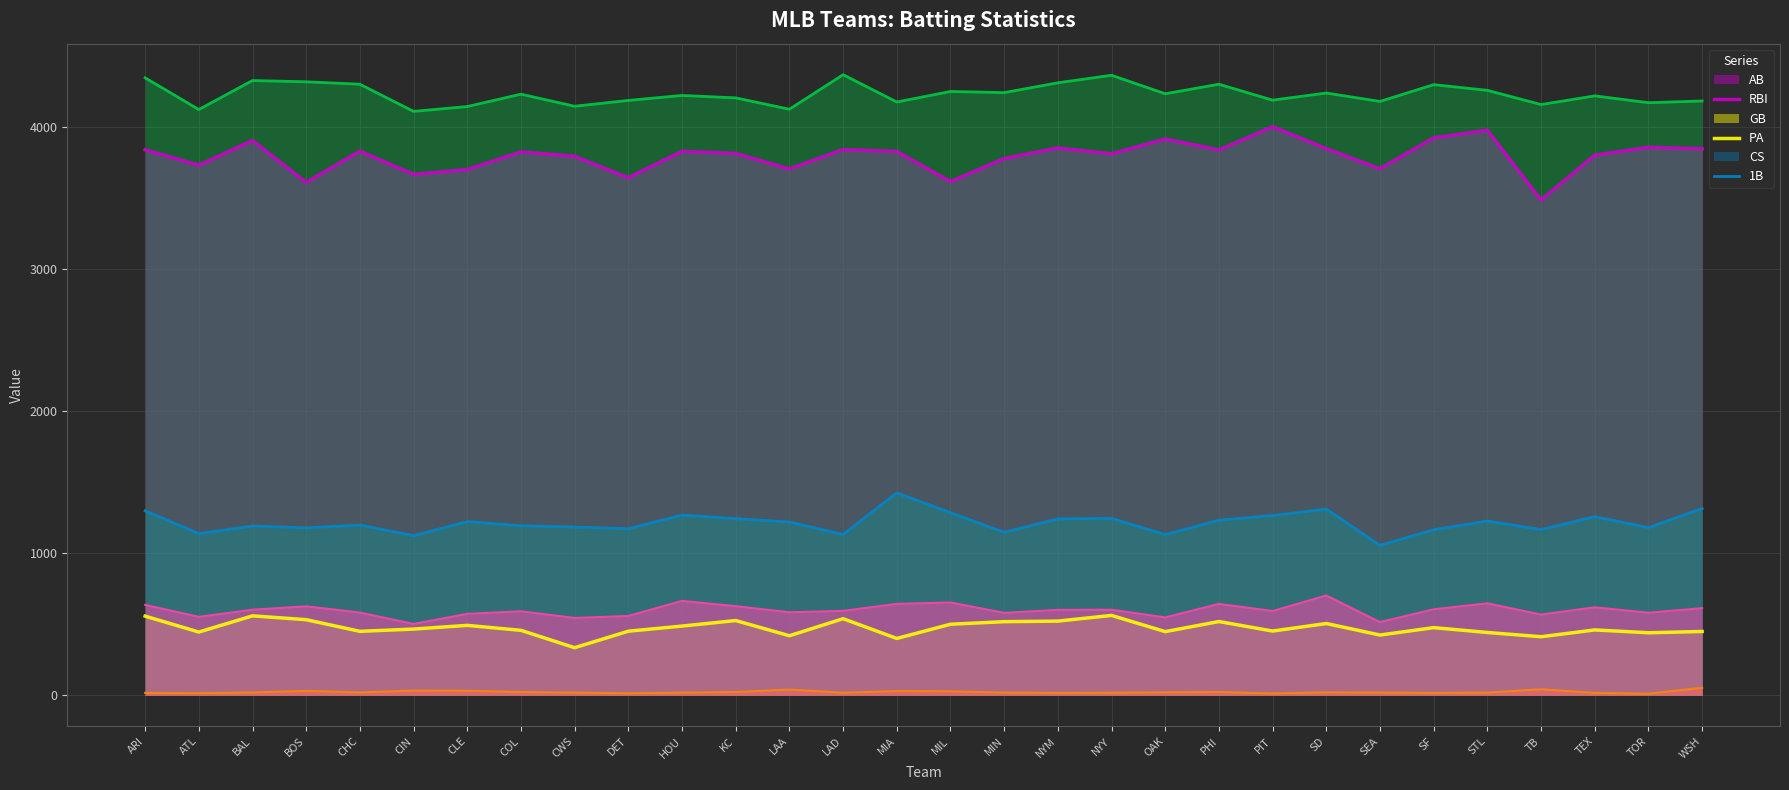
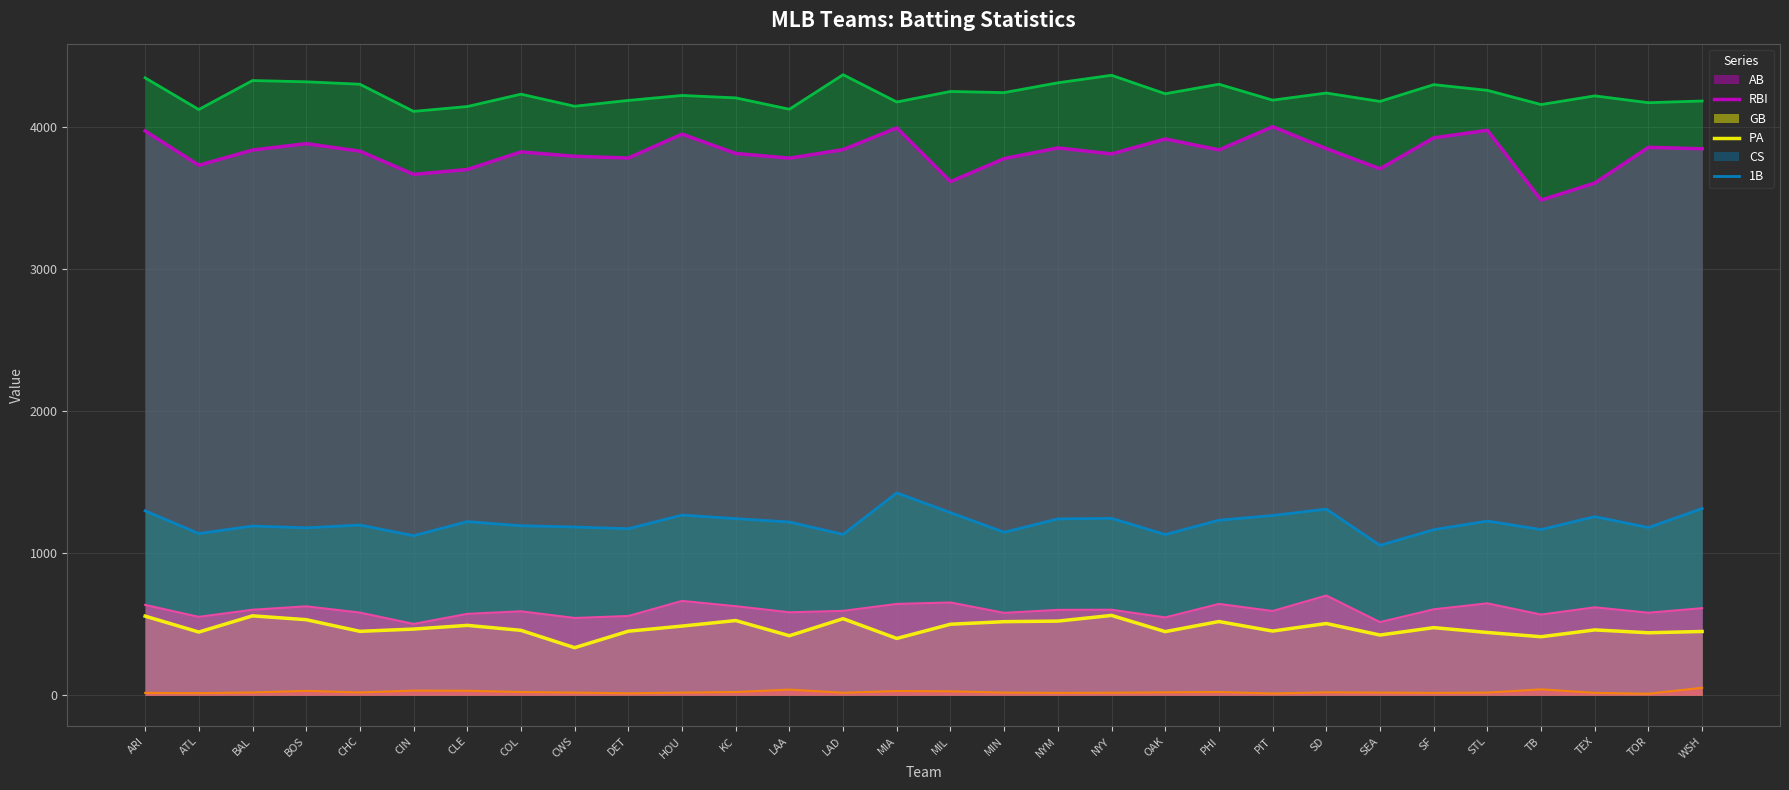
AB, ARI: 3840 -> 3970
AB, BAL: 3900 -> 3840
AB, BOS: 3610 -> 3880
AB, DET: 3640 -> 3780
AB, HOU: 3830 -> 3950
AB, LAA: 3700 -> 3780
AB, MIA: 3830 -> 3990
AB, TEX: 3800 -> 3600
